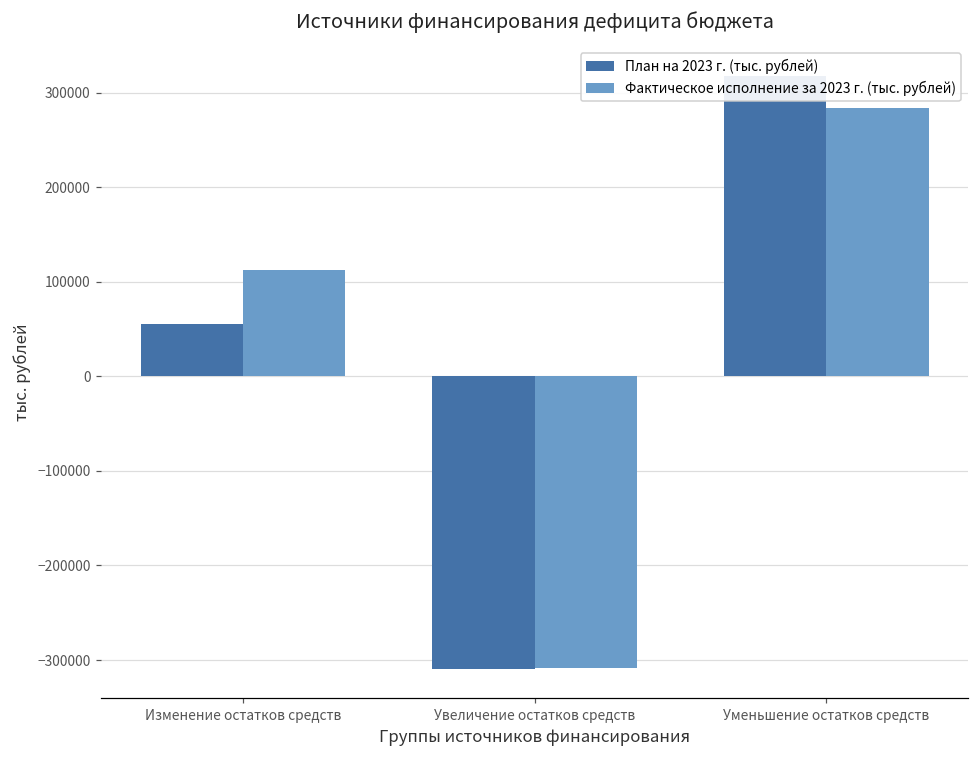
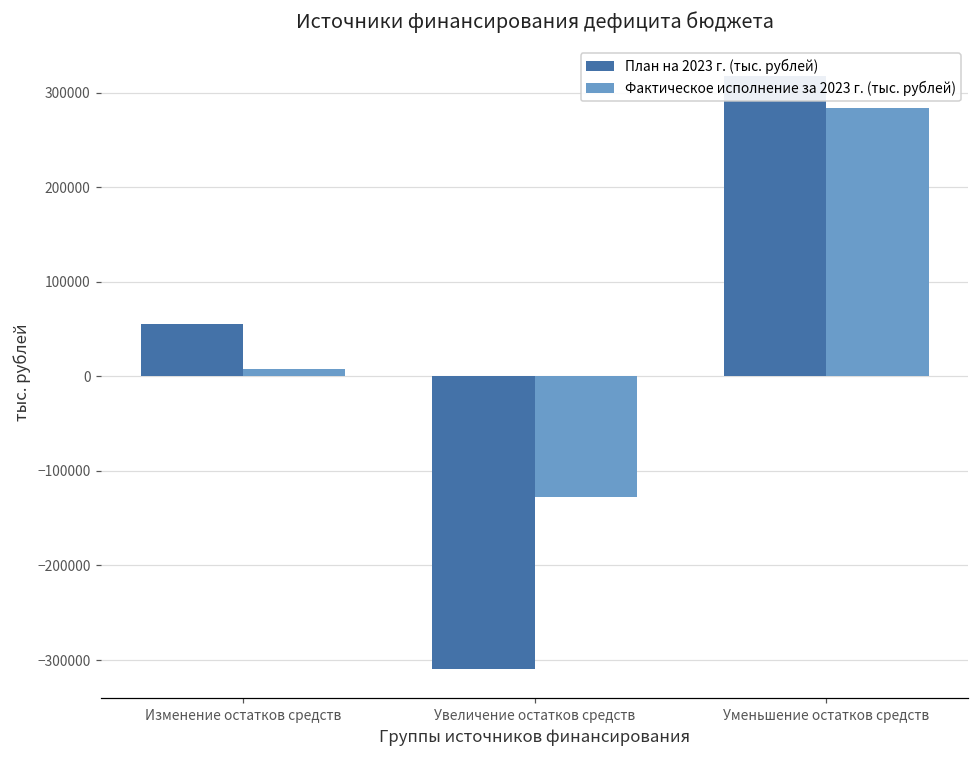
Фактическое исполнение за 2023 г. (тыс. рублей), Изменение остатков средств: 110000 -> 10000
Фактическое исполнение за 2023 г. (тыс. рублей), Увеличение остатков средств: -310000 -> -130000
